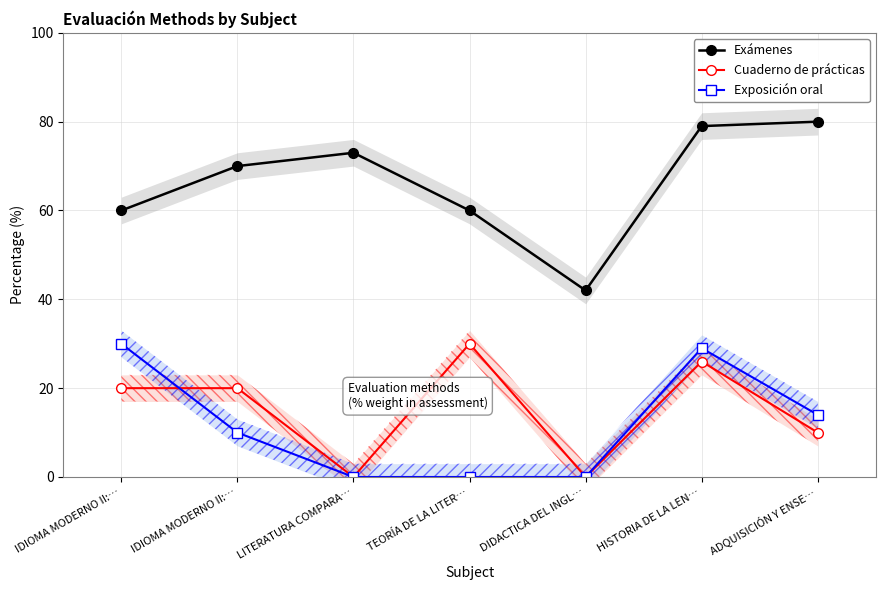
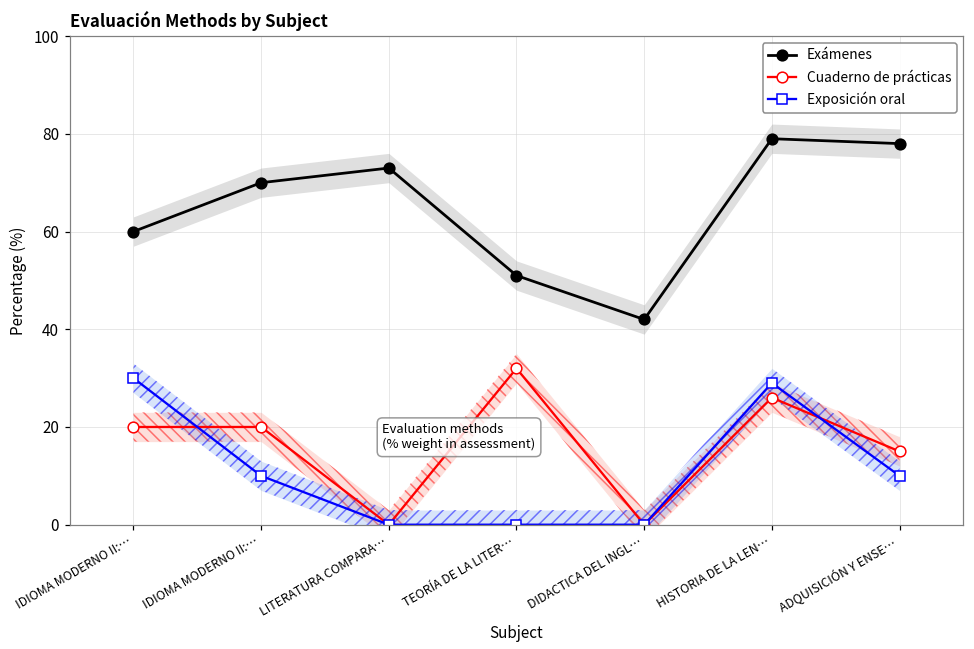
Exámenes, TEORÍA DE LA LITER…: 60 -> 51
Cuaderno de prácticas, TEORÍA DE LA LITER…: 30 -> 32
Exámenes, ADQUISICIÓN Y ENSE…: 80 -> 78
Cuaderno de prácticas, ADQUISICIÓN Y ENSE…: 10 -> 15
Exposición oral, ADQUISICIÓN Y ENSE…: 14 -> 10
